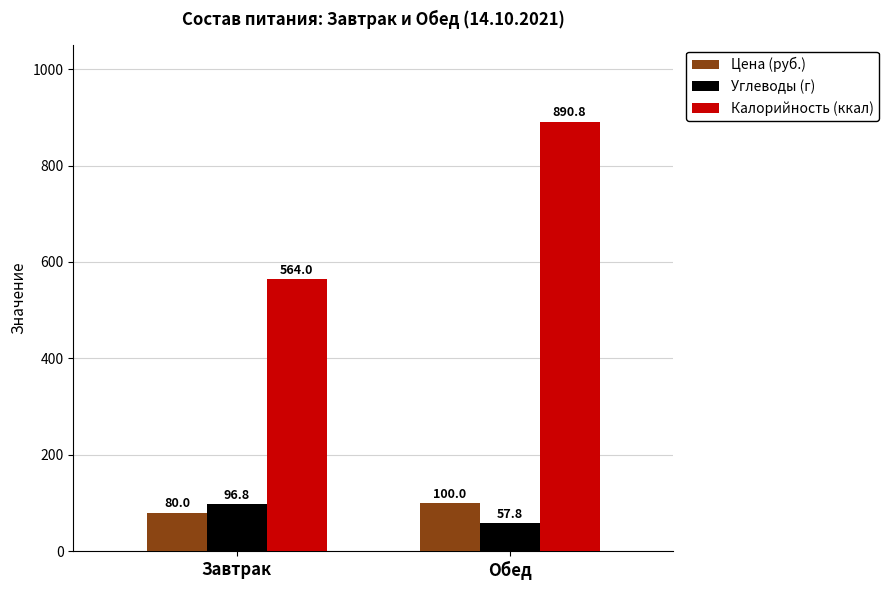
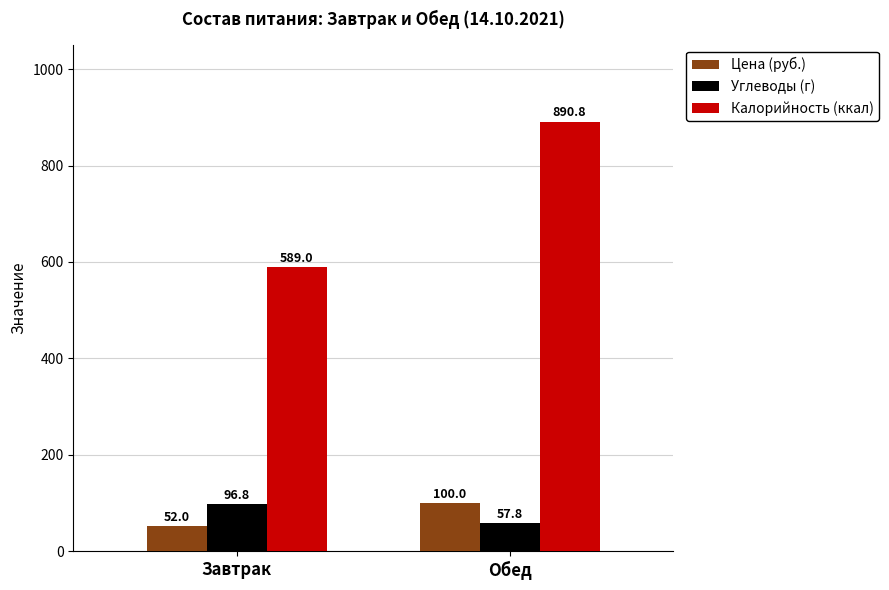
Цена (руб.), Завтрак: 80.0 -> 52.0
Калорийность (ккал), Завтрак: 564.0 -> 589.0
